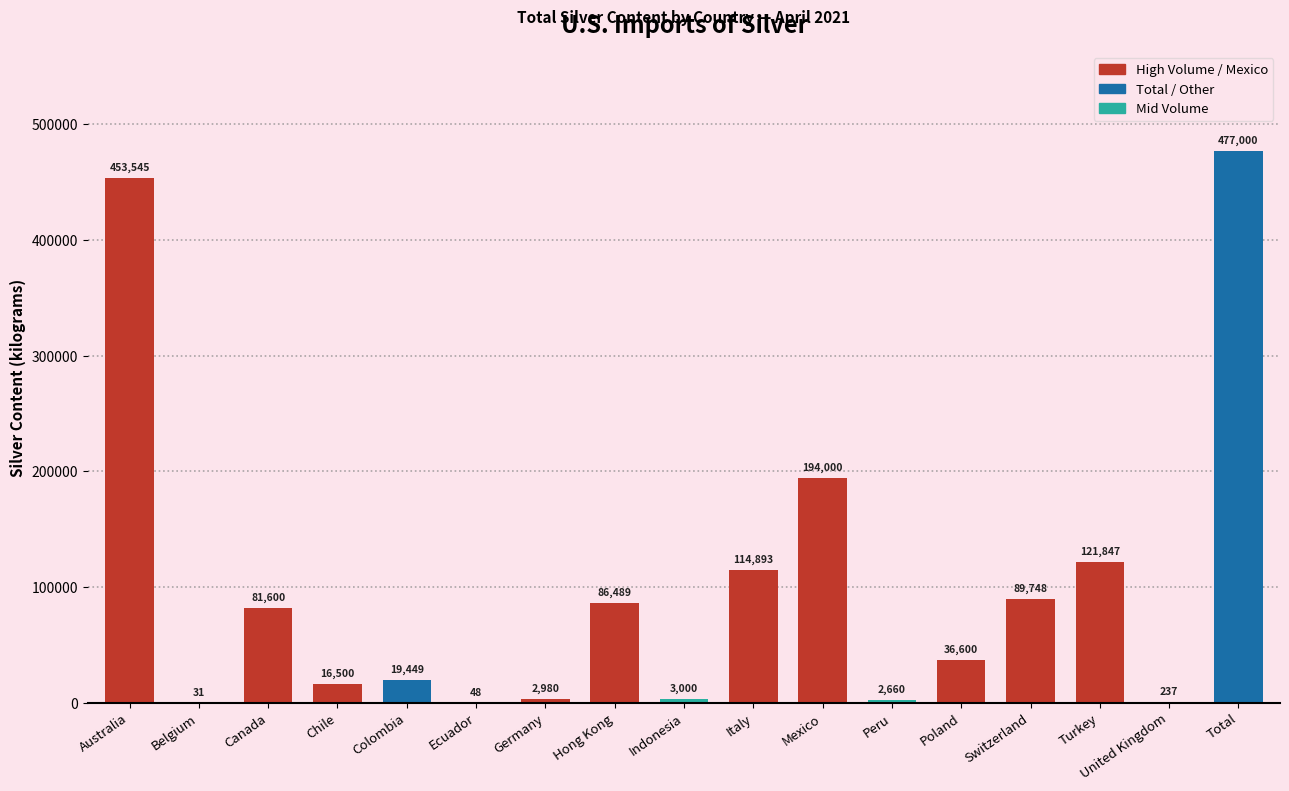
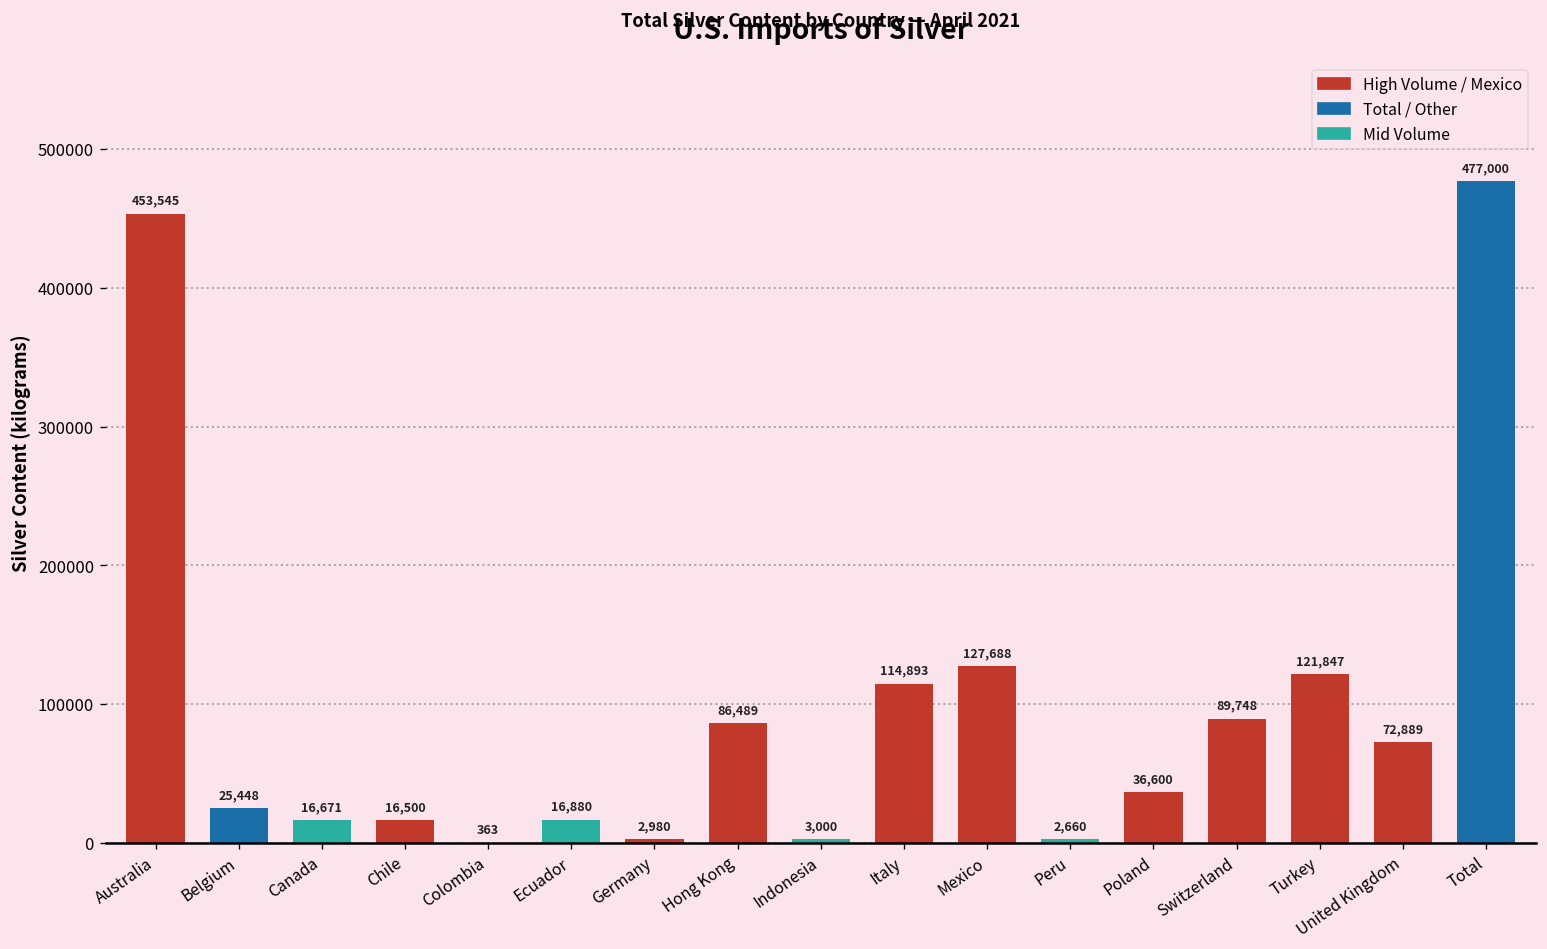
Belgium: 31 -> 25,448
Canada: 81,600 -> 16,671
Colombia: 19,449 -> 363
Ecuador: 48 -> 16,880
Mexico: 194,000 -> 127,688
United Kingdom: 237 -> 72,889
